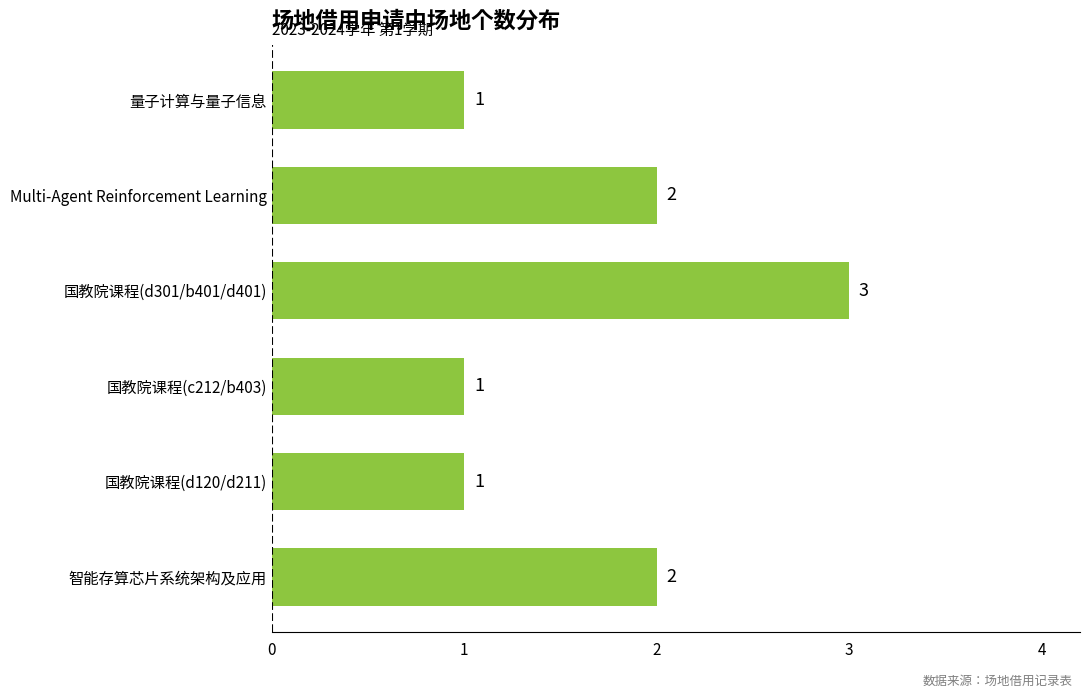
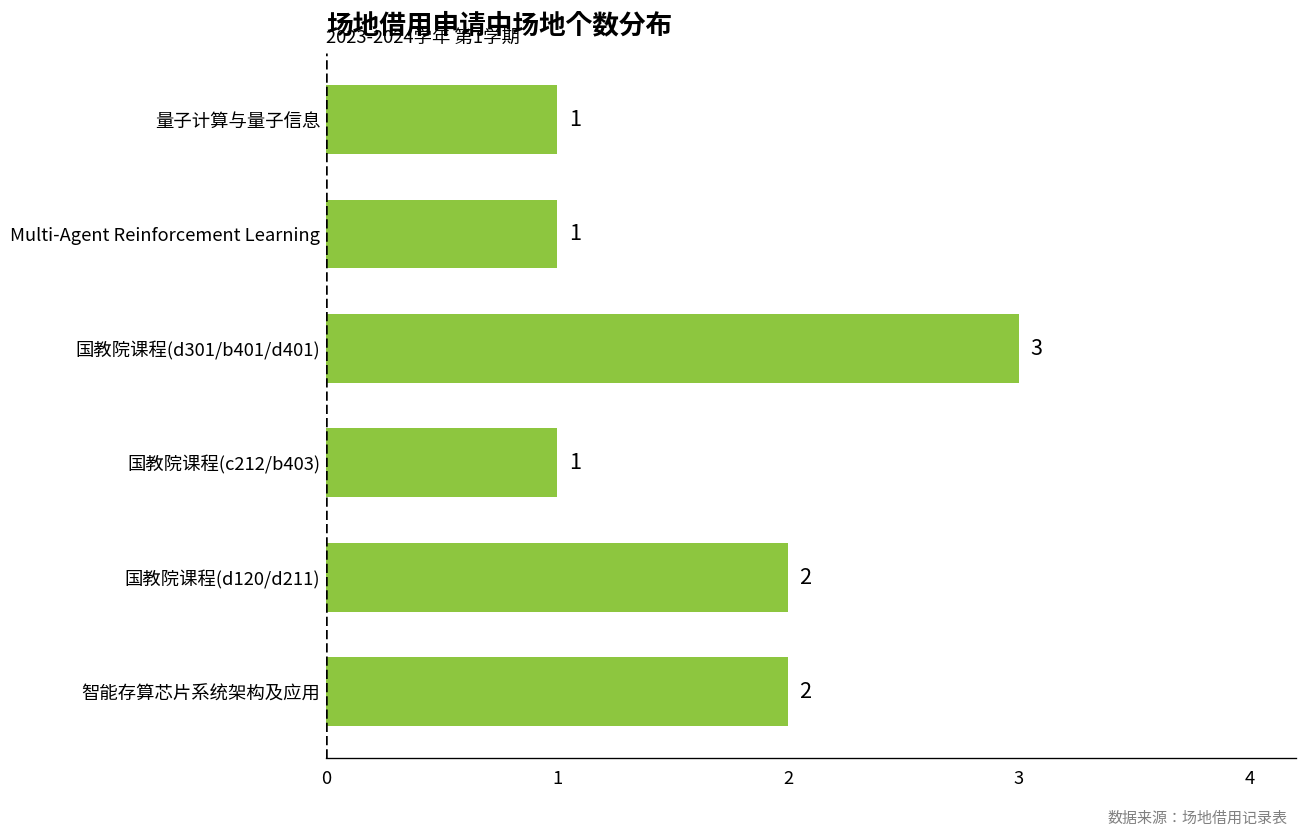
Multi-Agent Reinforcement Learning: 2 -> 1
国教院课程(d120/d211): 1 -> 2
